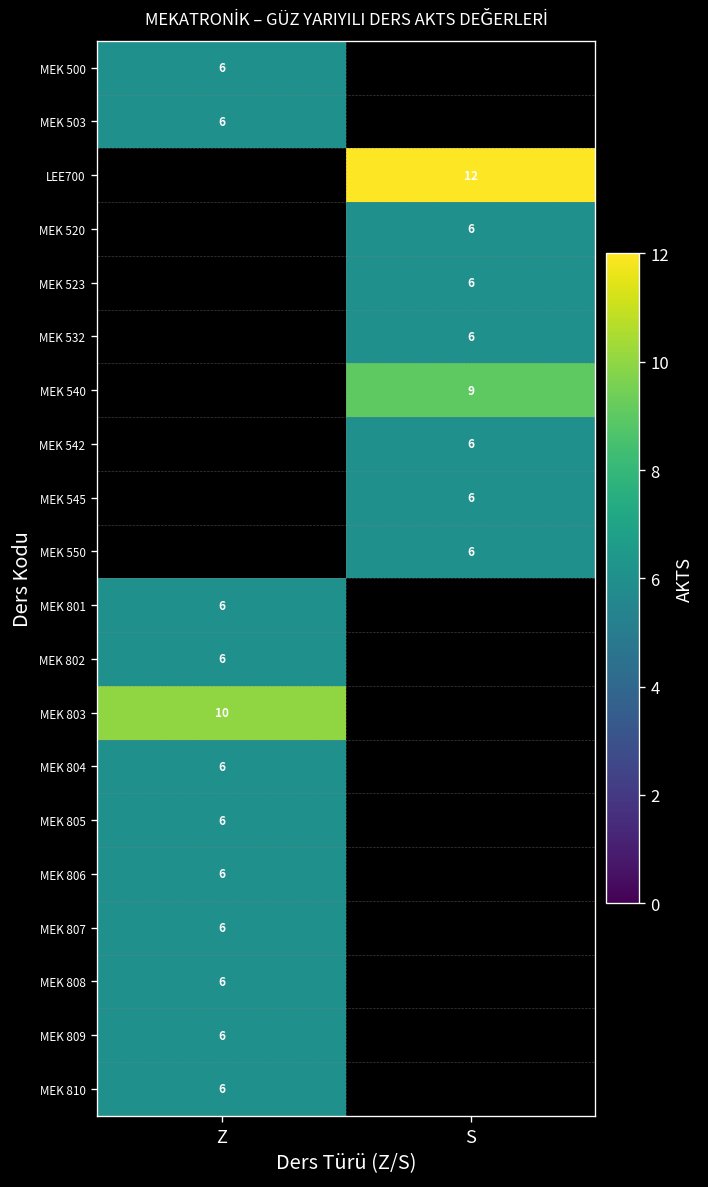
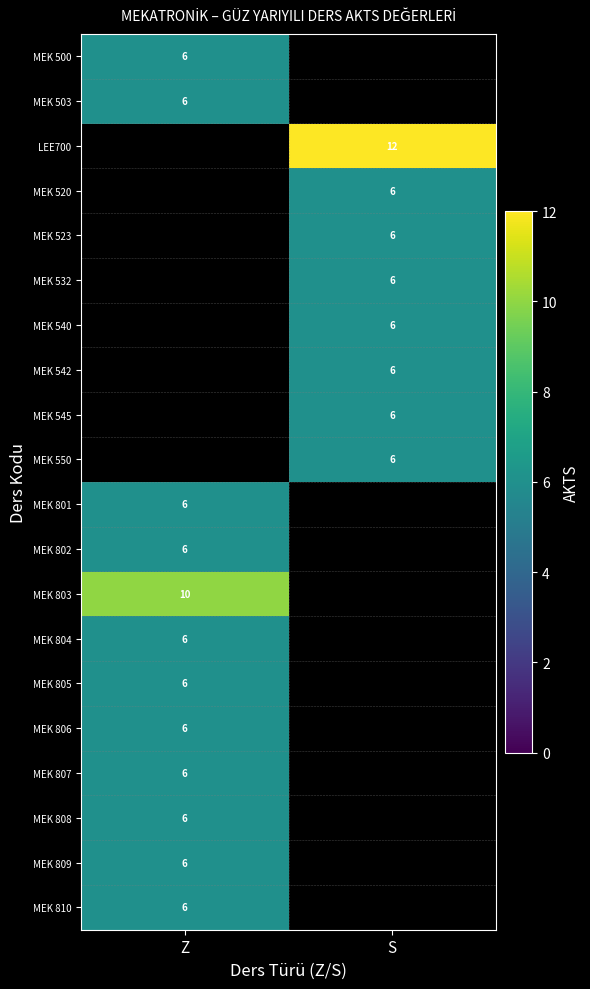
MEK 540, S: 9 -> 6
